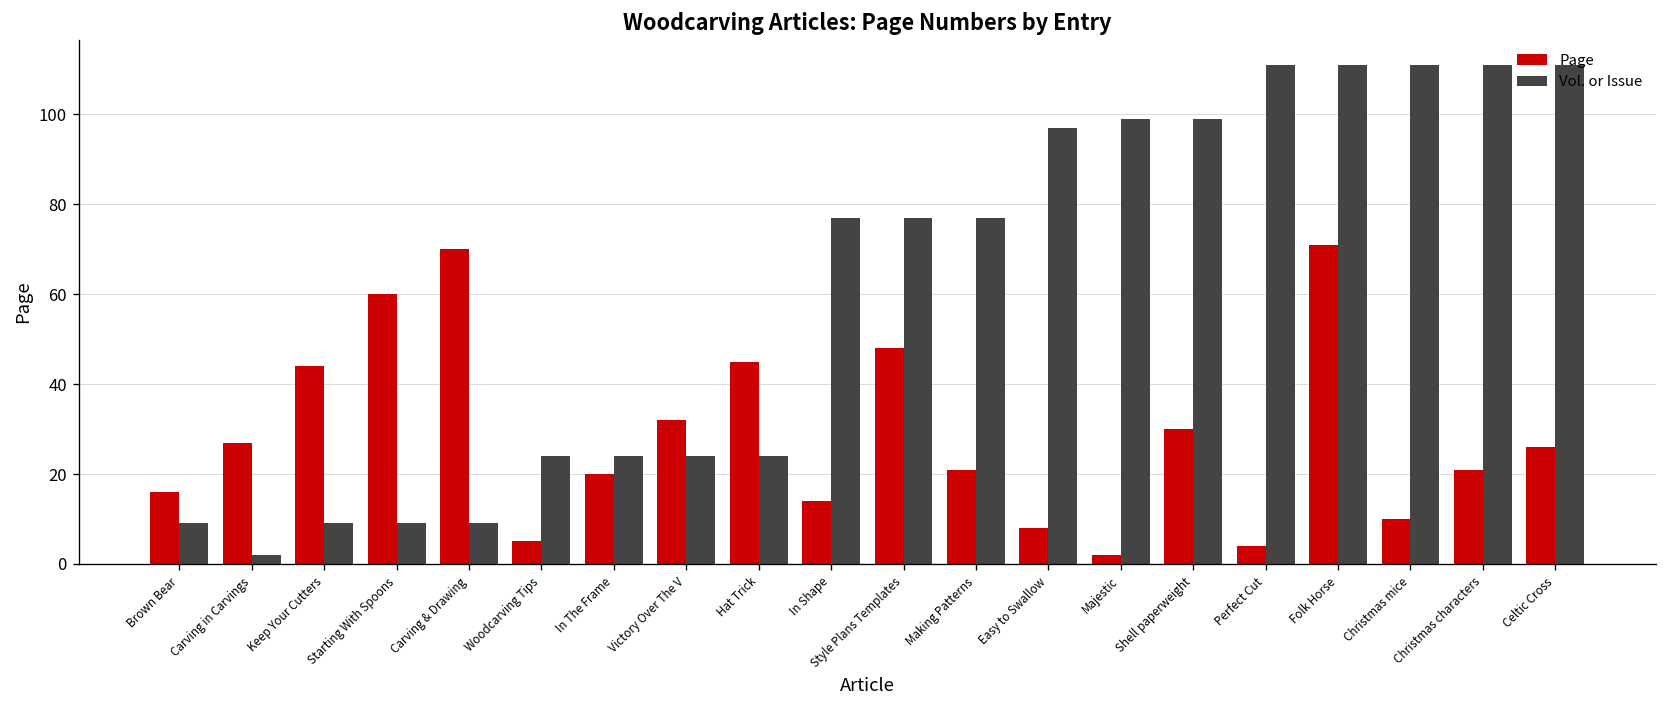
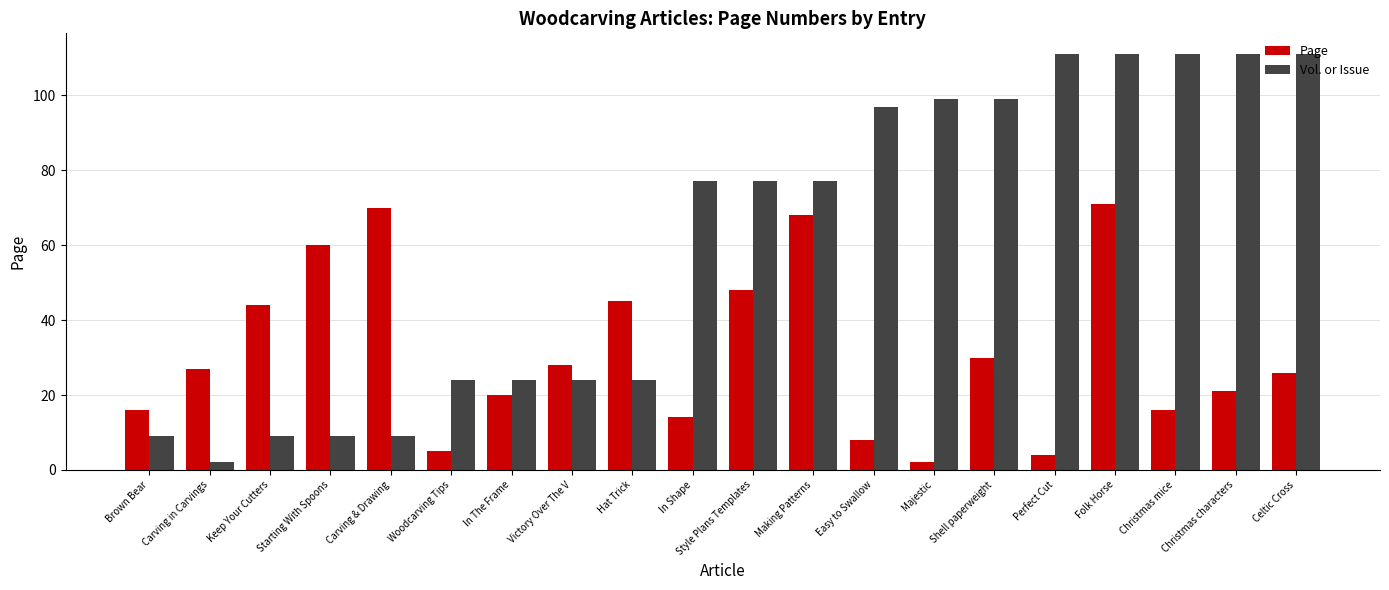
Page, Victory Over The V: 32 -> 28
Page, Making Patterns: 21 -> 68
Page, Christmas mice: 10 -> 16
